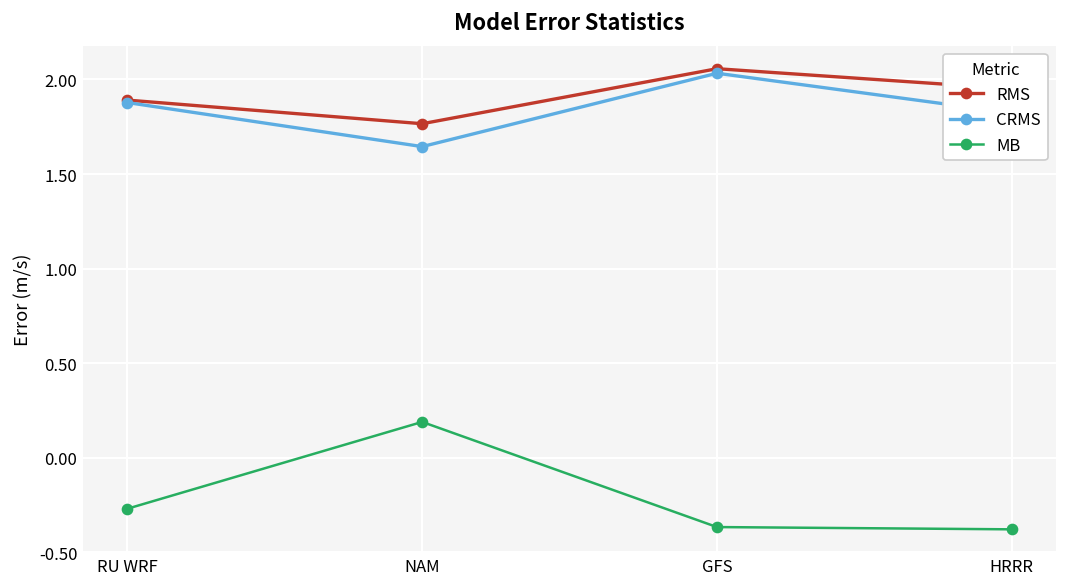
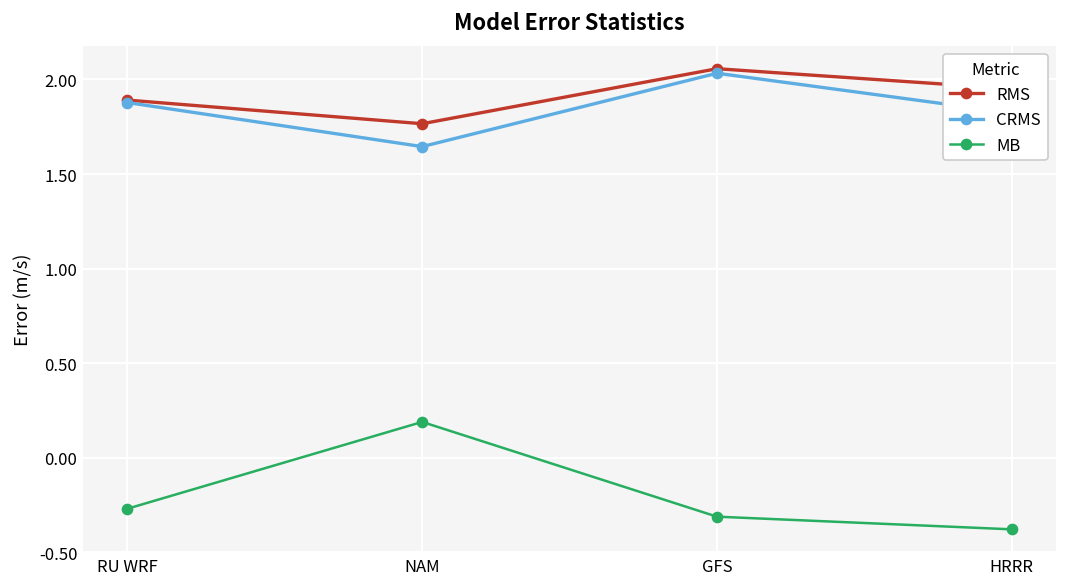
MB, GFS: -0.37 -> -0.31
